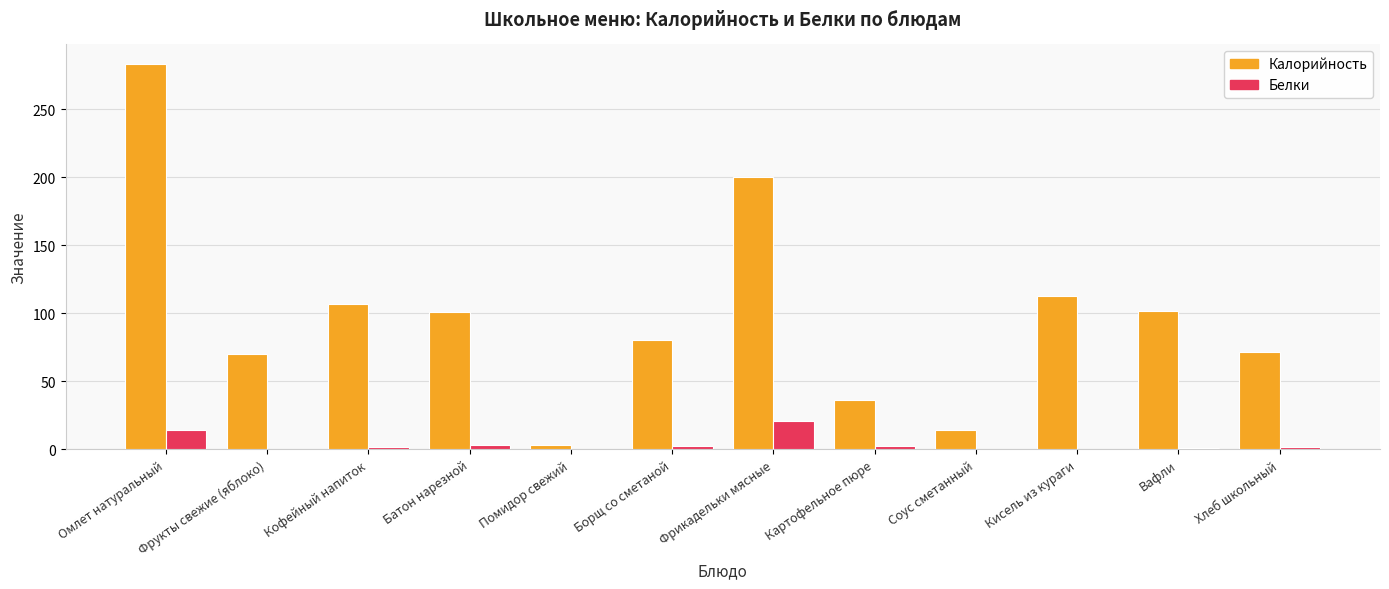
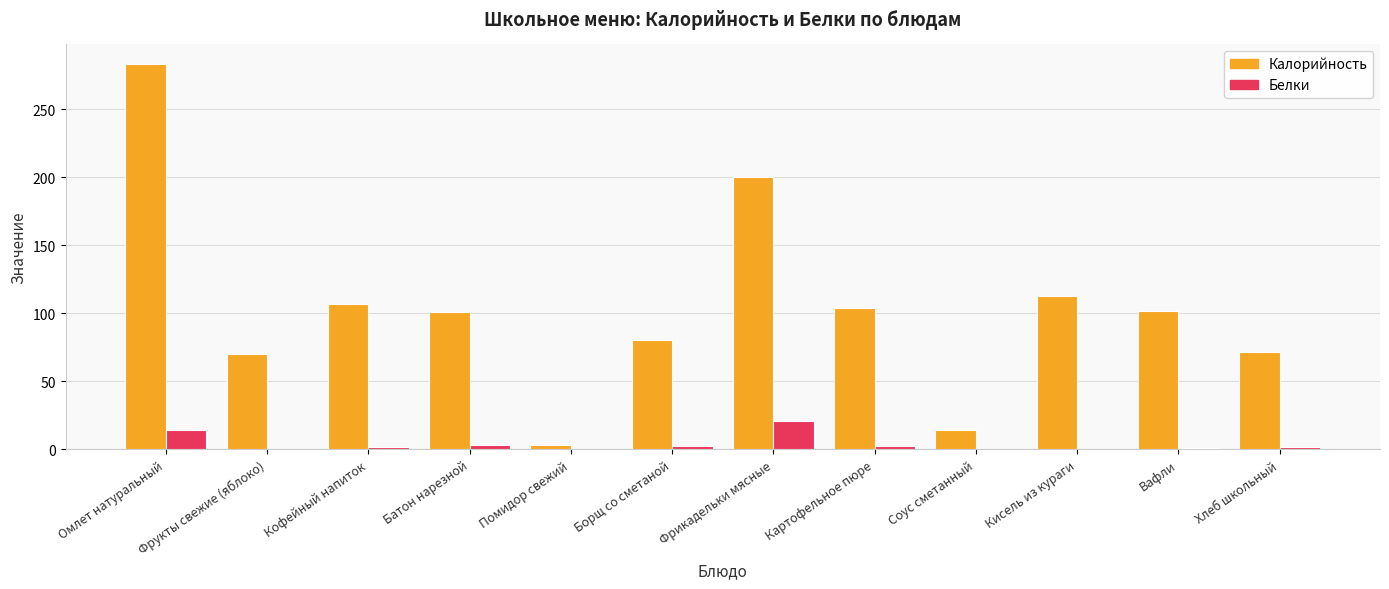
Калорийность, Картофельное пюре: 37 -> 104
